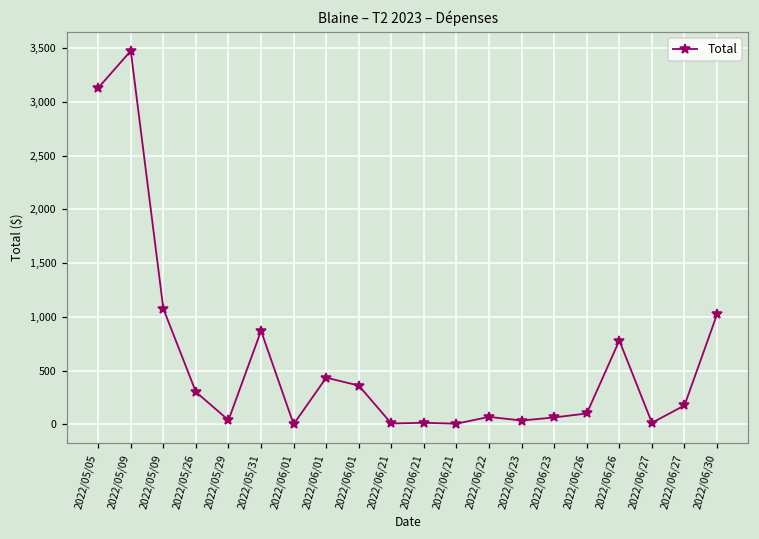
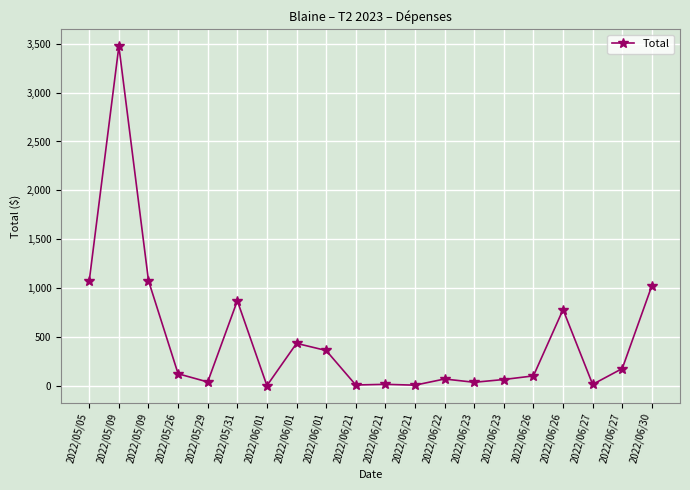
2022/05/05: 3,100 -> 1,100
2022/05/26: 300 -> 100
